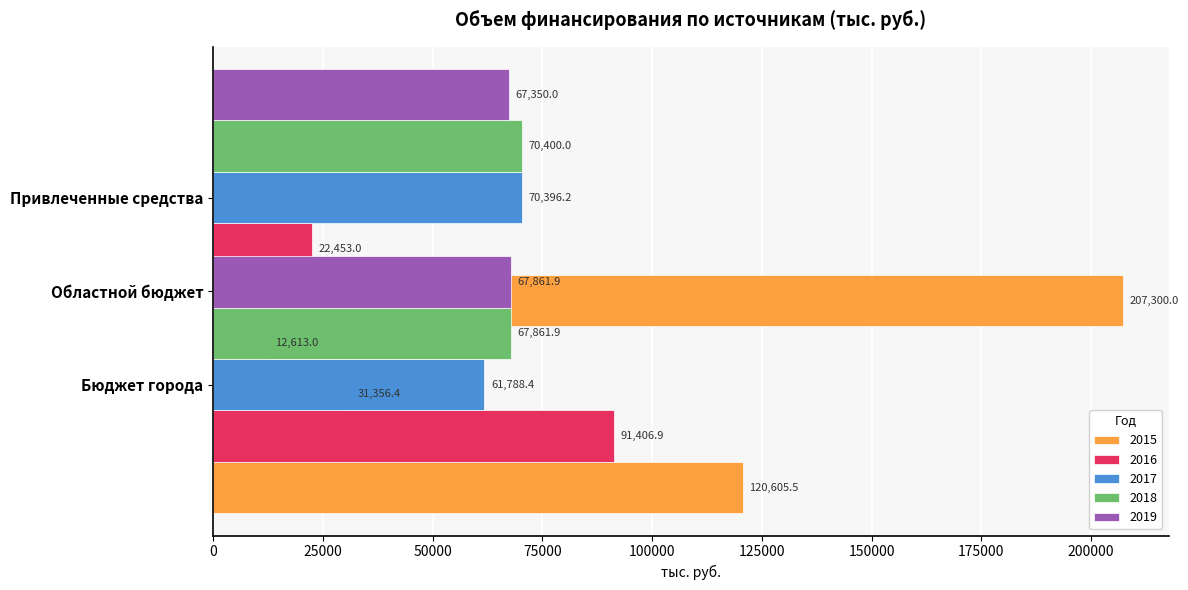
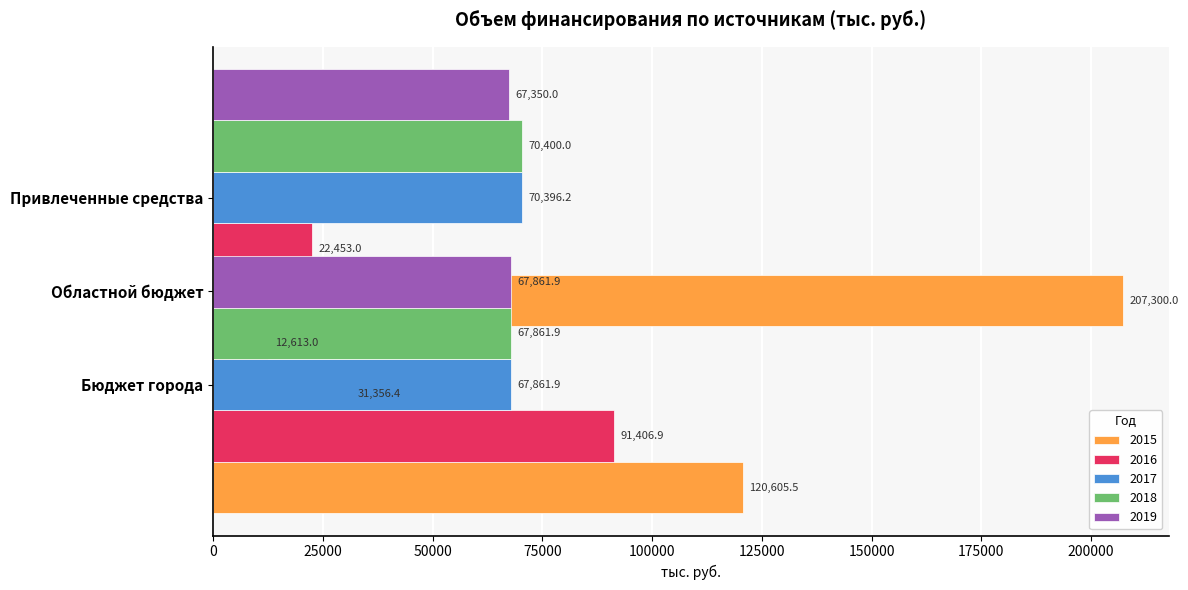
2017, Бюджет города: 61,788.4 -> 67,861.9
